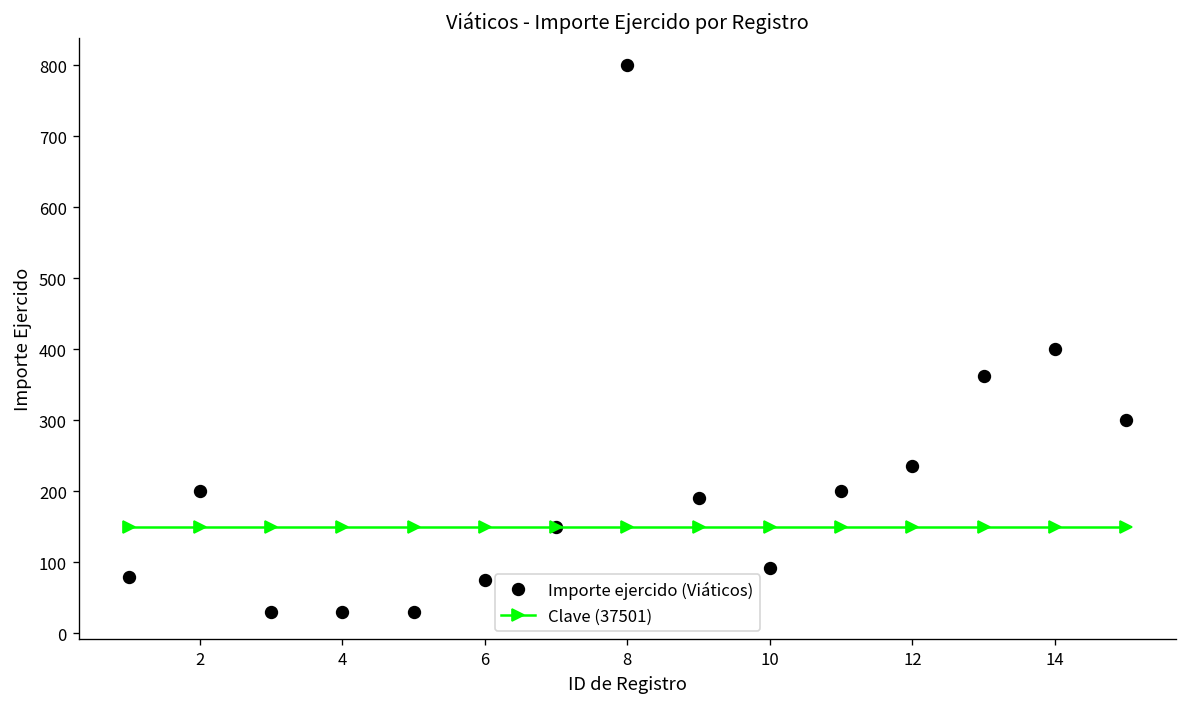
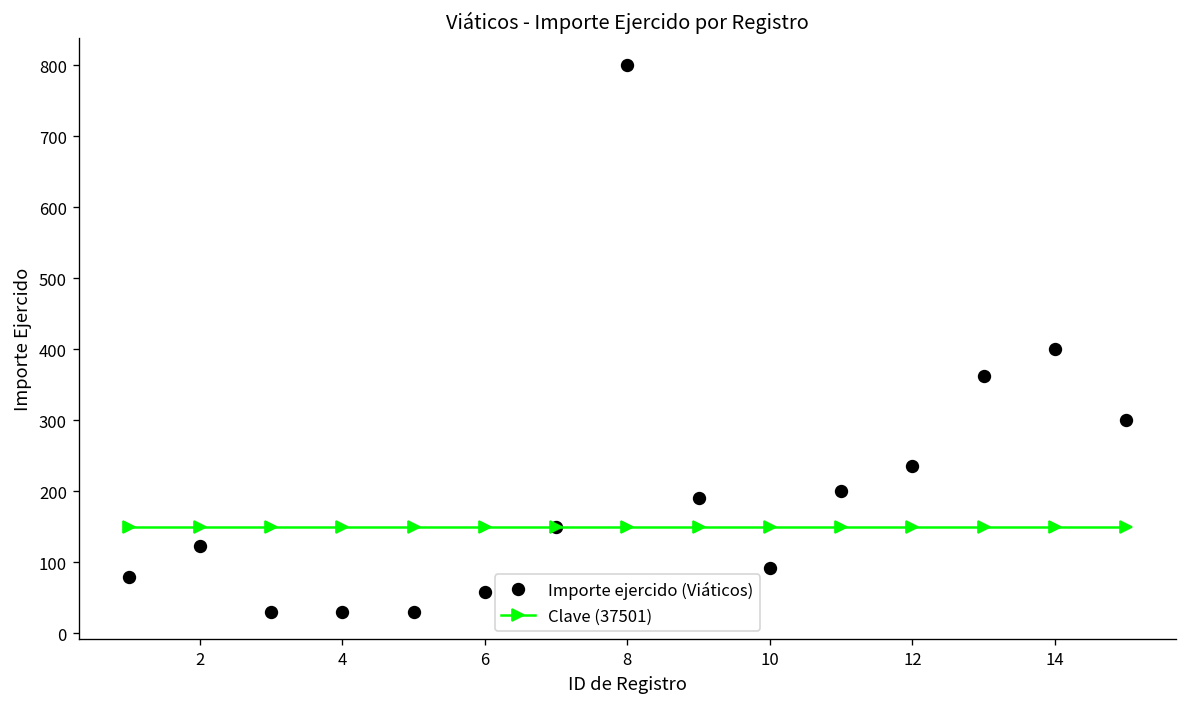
Importe ejercido (Viáticos), 2: 200 -> 120
Importe ejercido (Viáticos), 6: 80 -> 60
